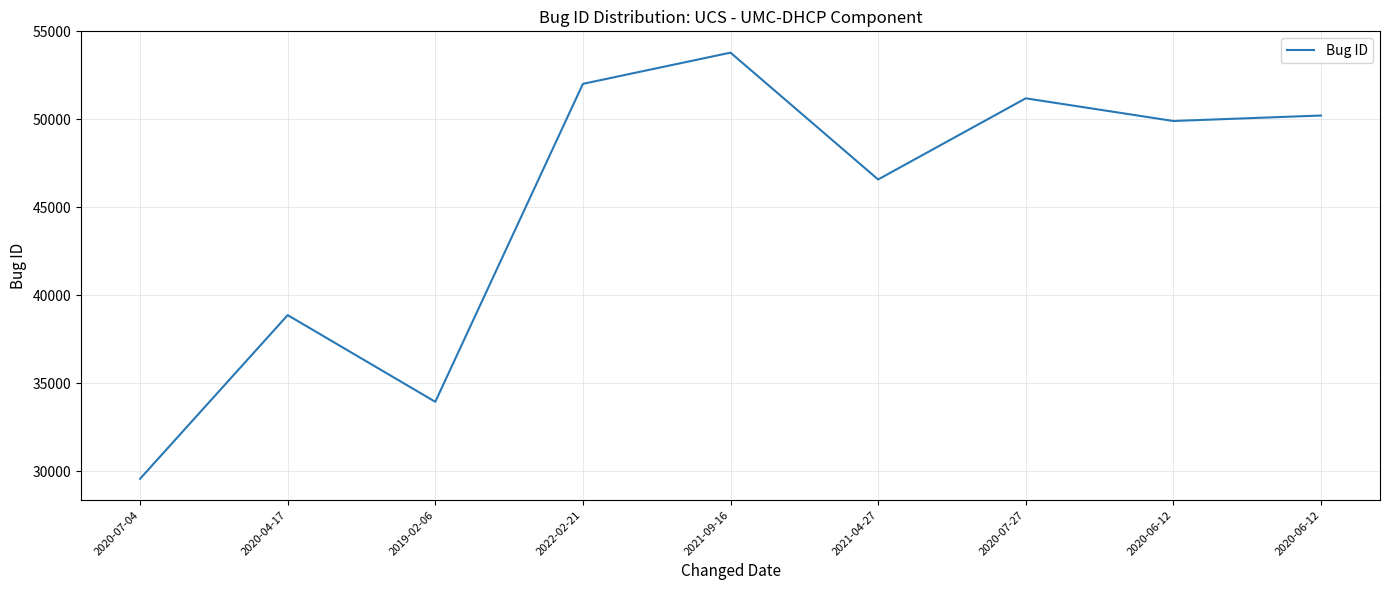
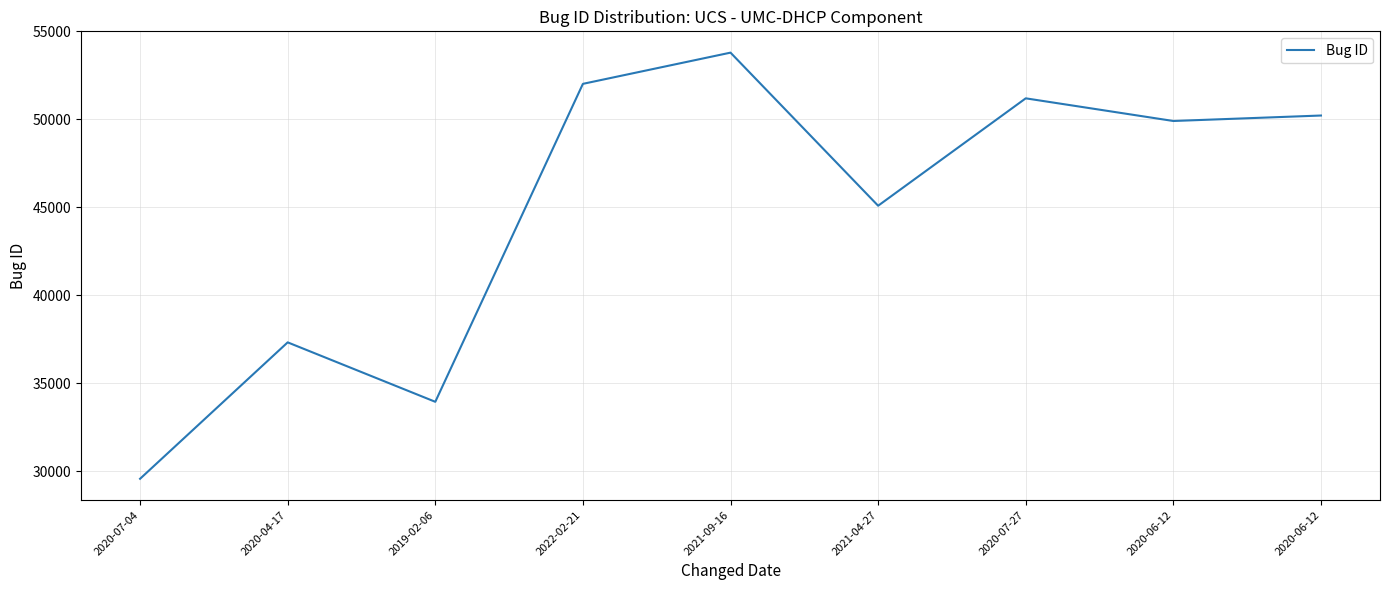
2020-04-17: 38900 -> 37300
2021-04-27: 46600 -> 45100
